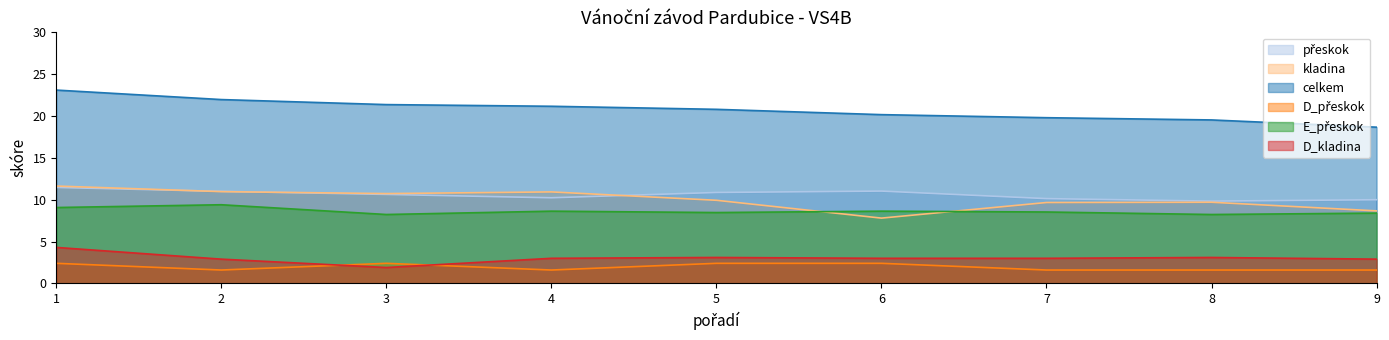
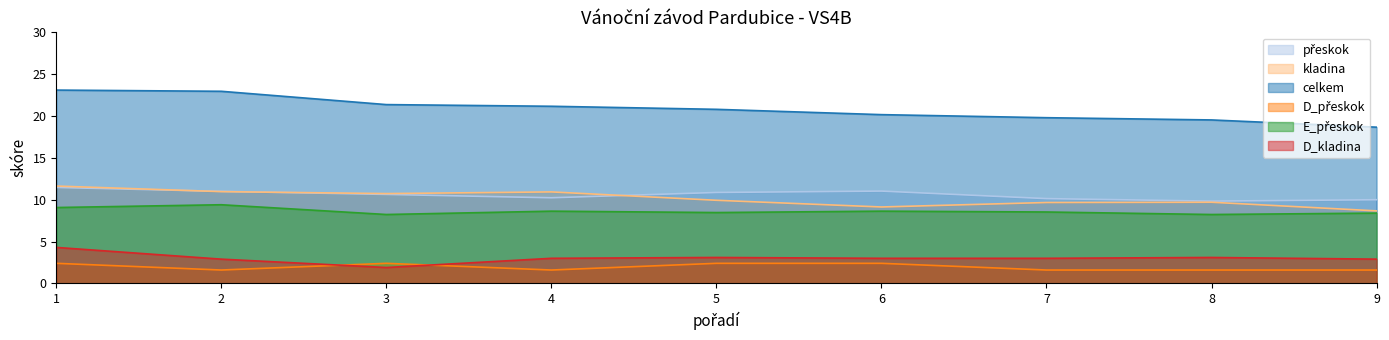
celkem, 2: 22 -> 23
kladina, 6: 8 -> 9
